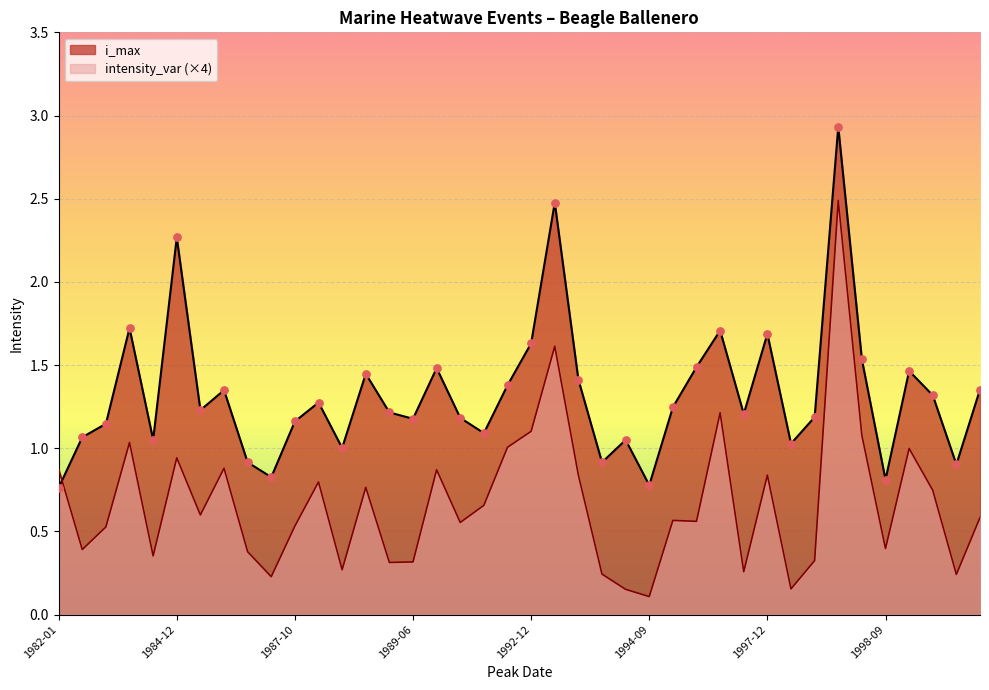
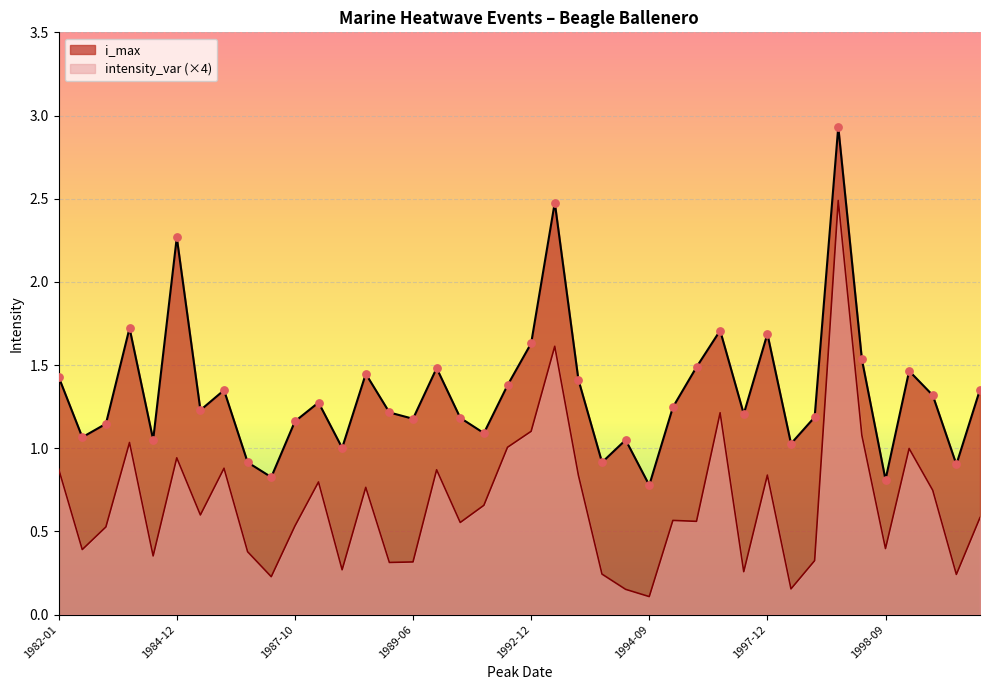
i_max, 1982-01: 0.76 -> 1.43
